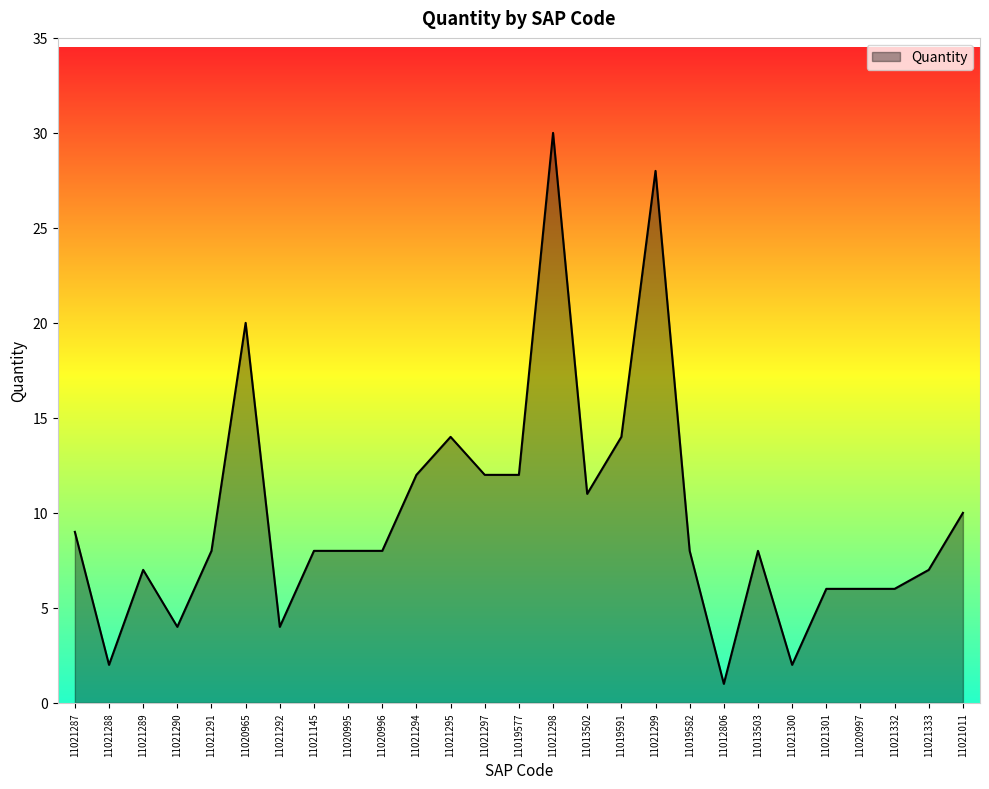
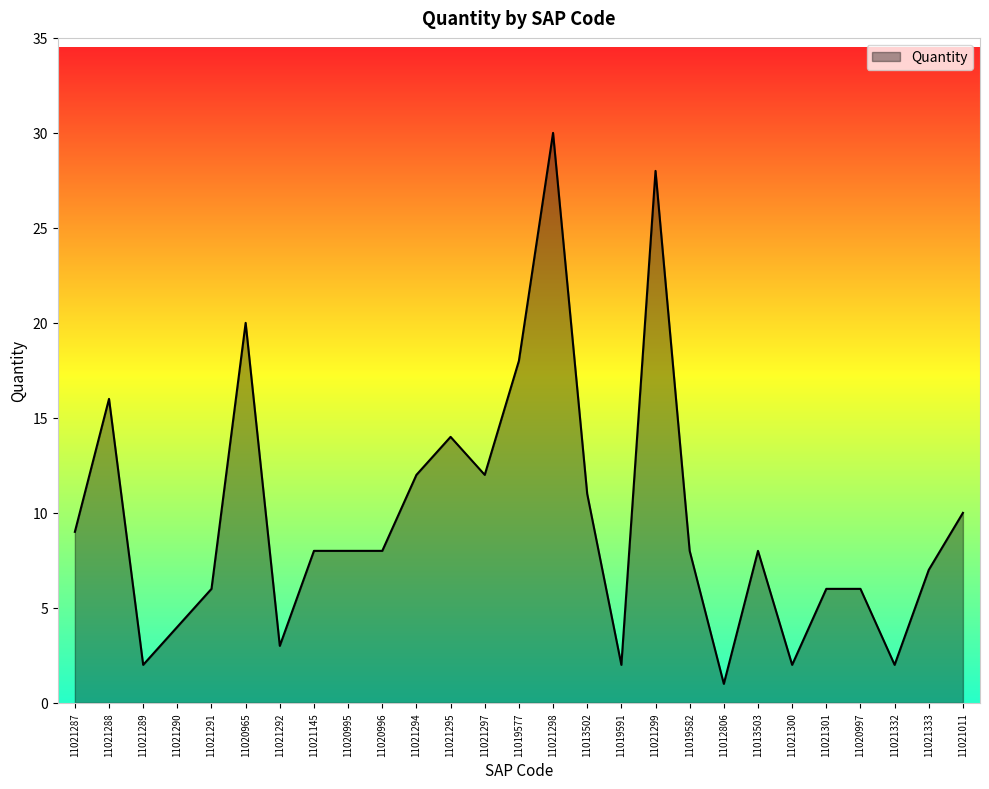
11021288: 2 -> 16
11021289: 7 -> 2
11021291: 8 -> 6
11021292: 4 -> 3
11019577: 12 -> 18
11019591: 14 -> 2
11021332: 6 -> 2
